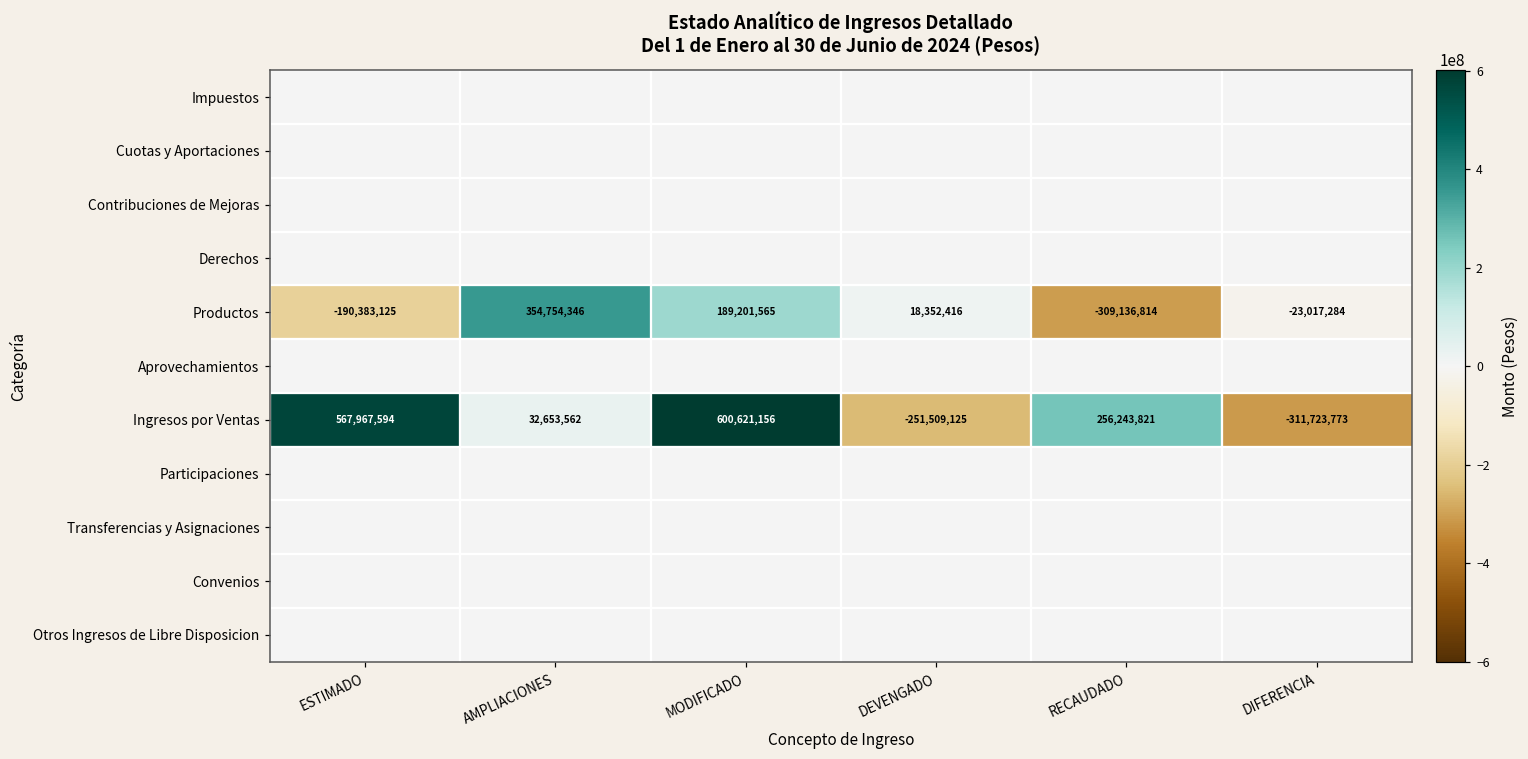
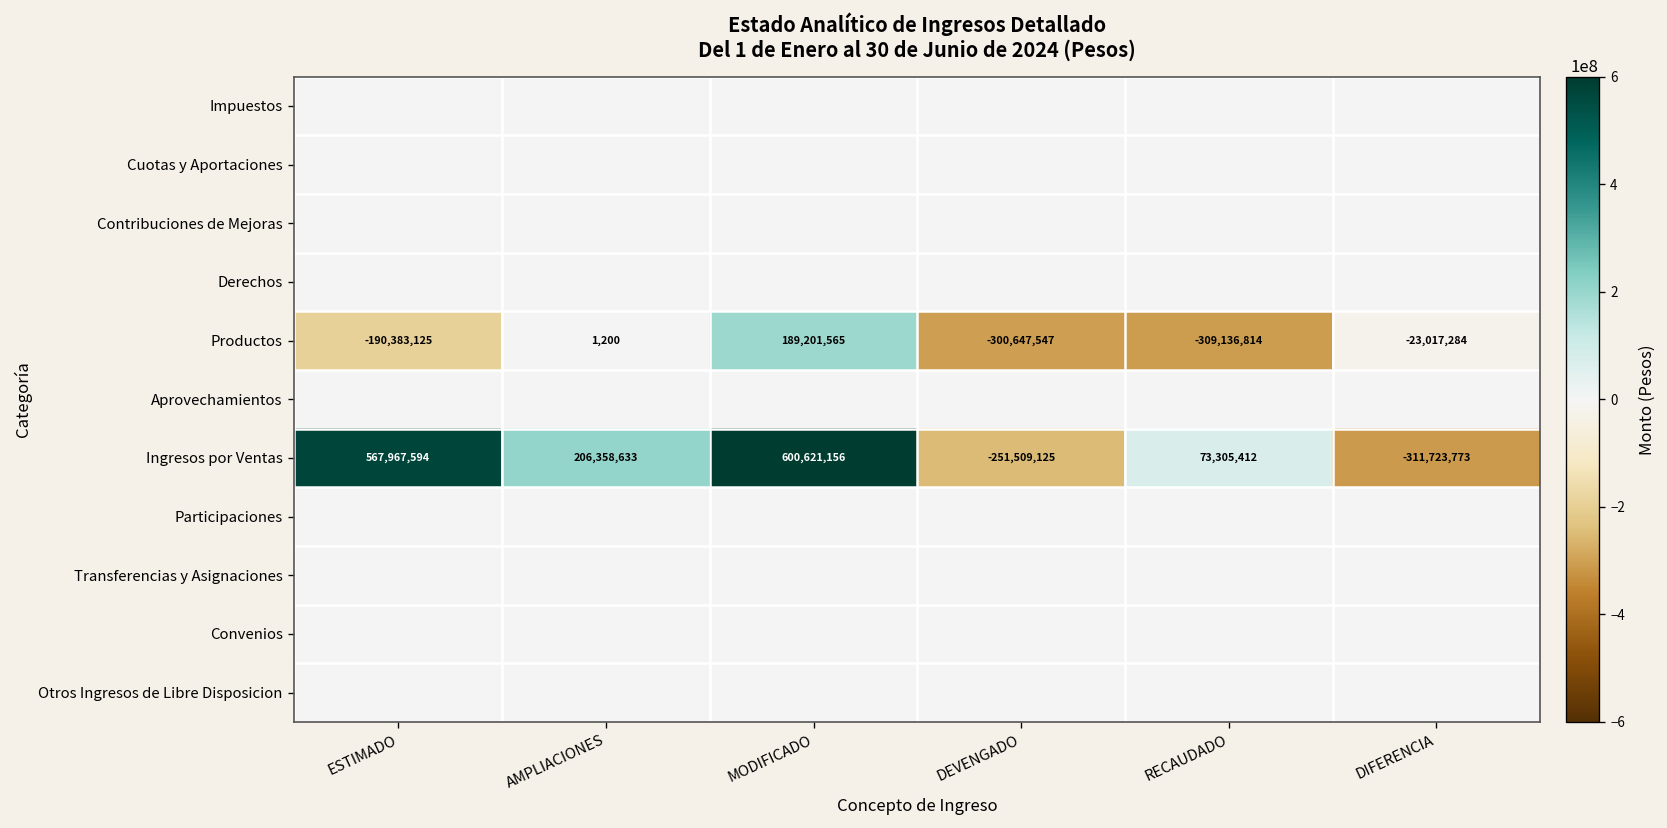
Productos, AMPLIACIONES: 354,754,346 -> 1,200
Productos, DEVENGADO: 18,352,416 -> -300,647,547
Ingresos por Ventas, AMPLIACIONES: 32,653,562 -> 206,358,633
Ingresos por Ventas, RECAUDADO: 256,243,821 -> 73,305,412
